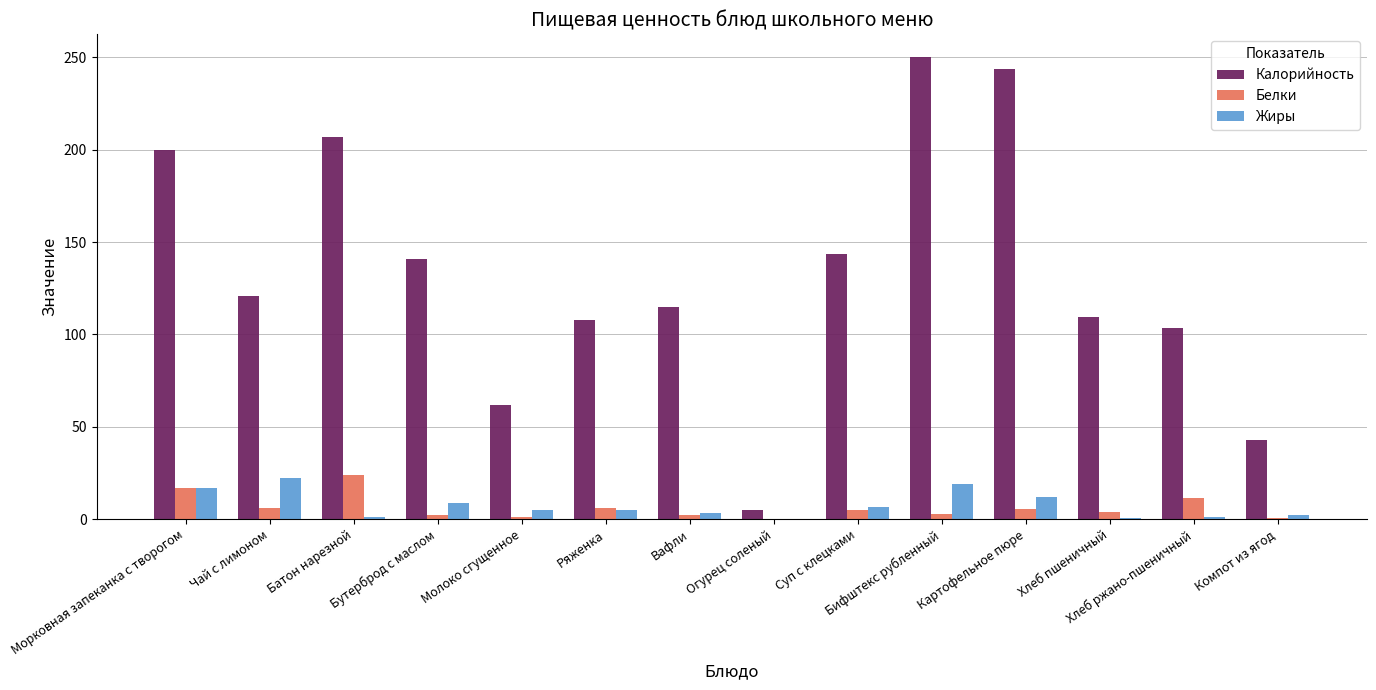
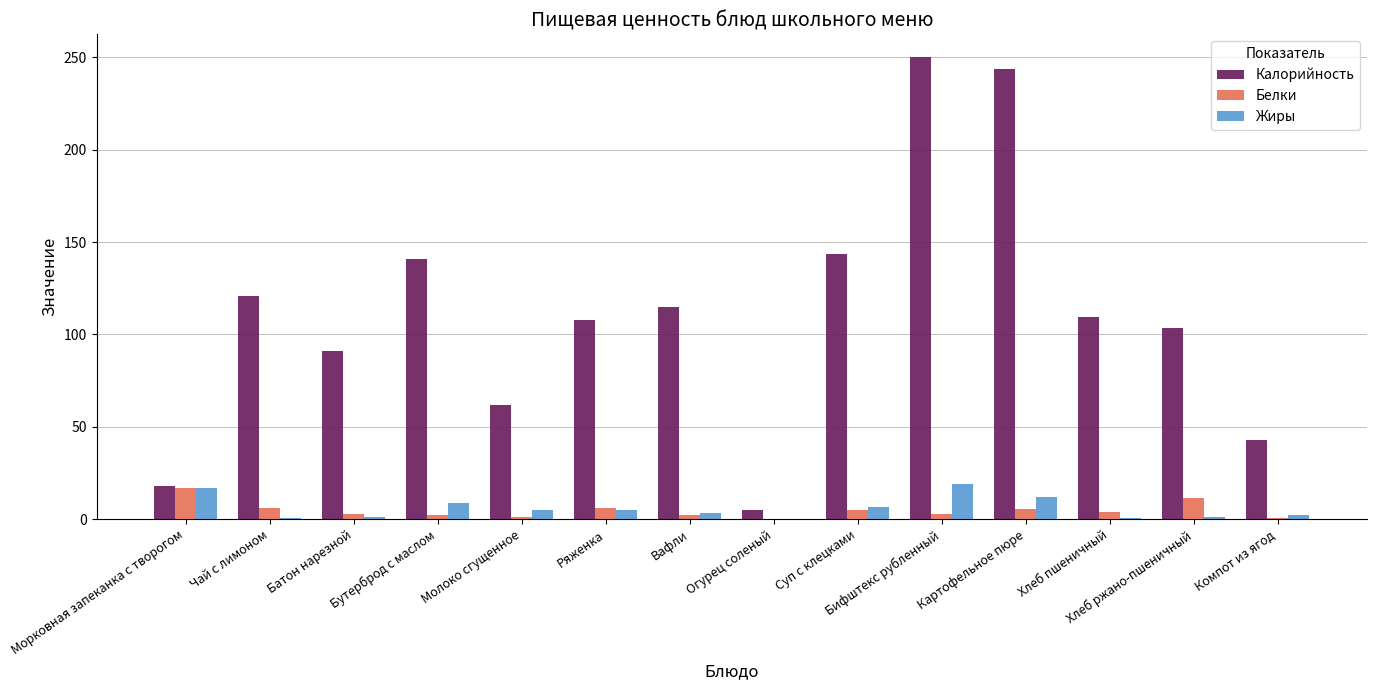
Калорийность, Морковная запеканка с творогом: 200 -> 18
Жиры, Чай с лимоном: 22 -> 0
Калорийность, Батон нарезной: 207 -> 91
Белки, Батон нарезной: 24 -> 3
